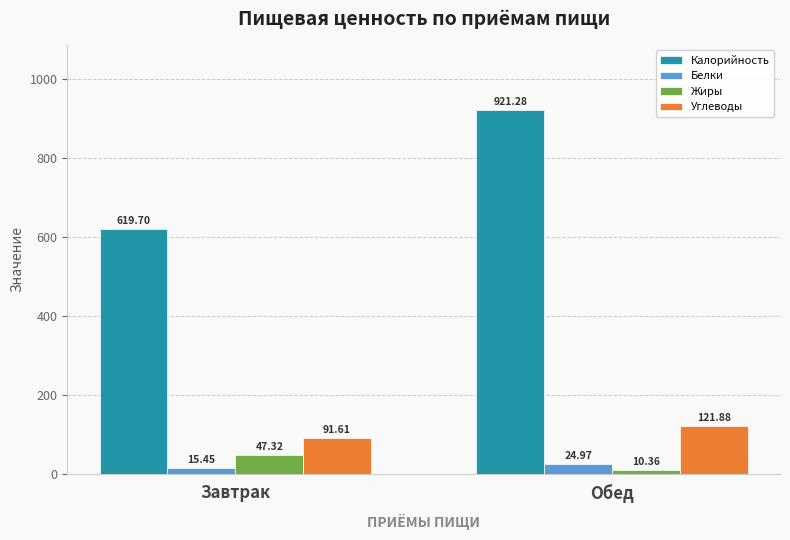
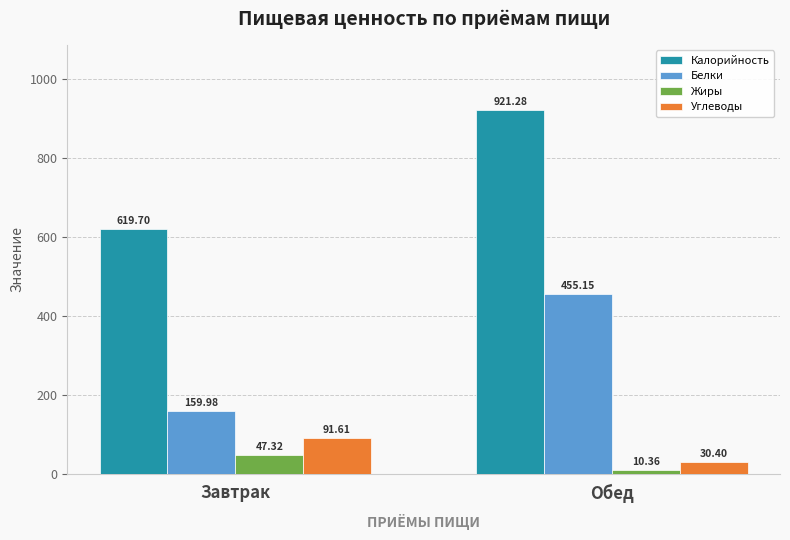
Белки, Завтрак: 15.45 -> 159.98
Белки, Обед: 24.97 -> 455.15
Углеводы, Обед: 121.88 -> 30.40
